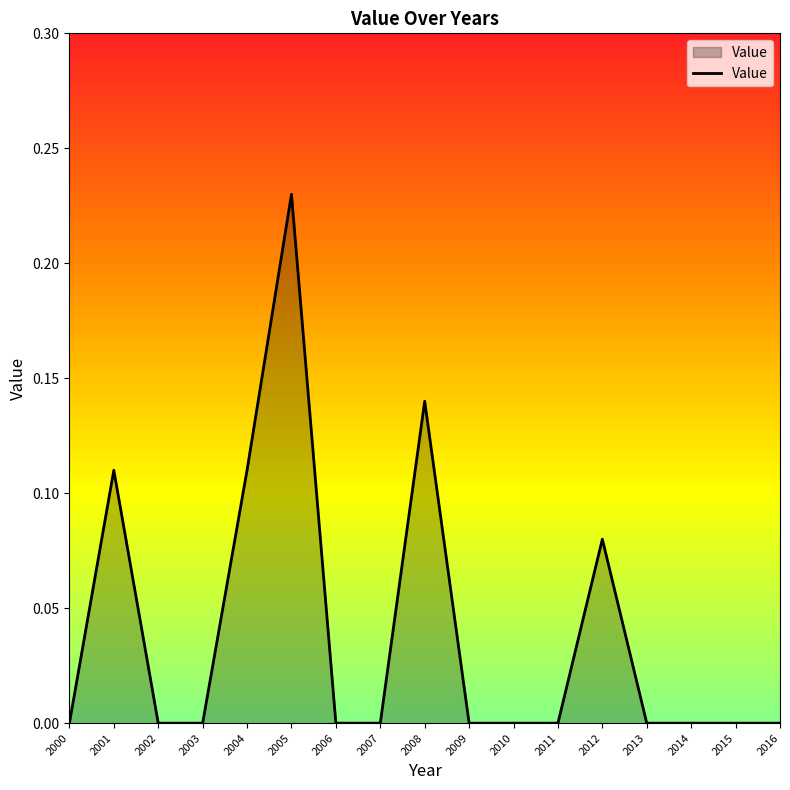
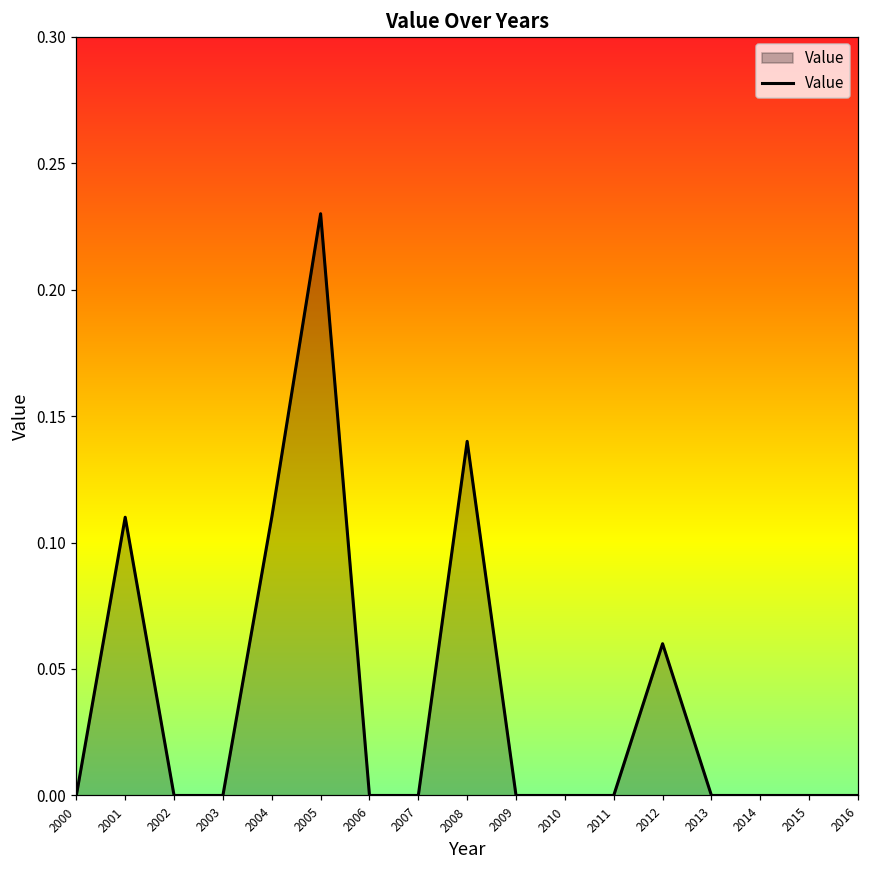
2012: 0.08 -> 0.06
